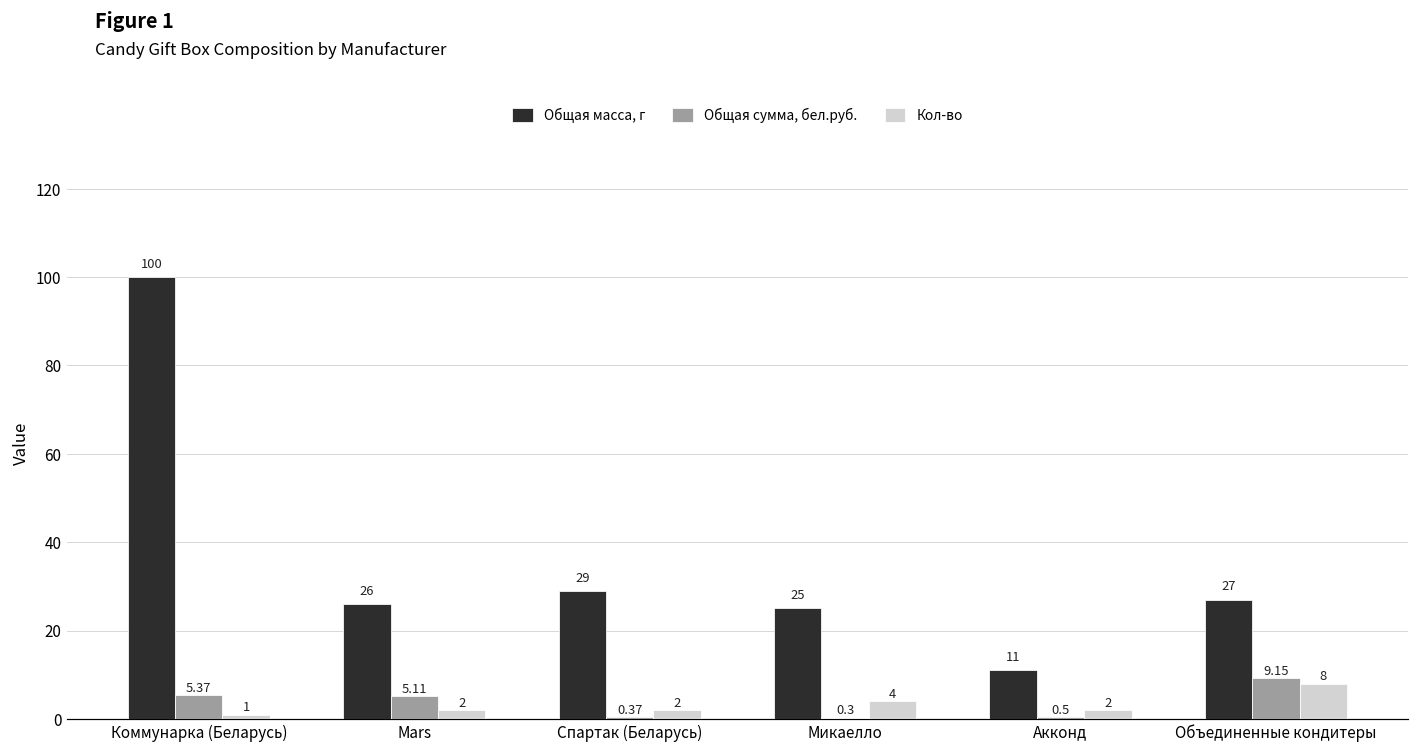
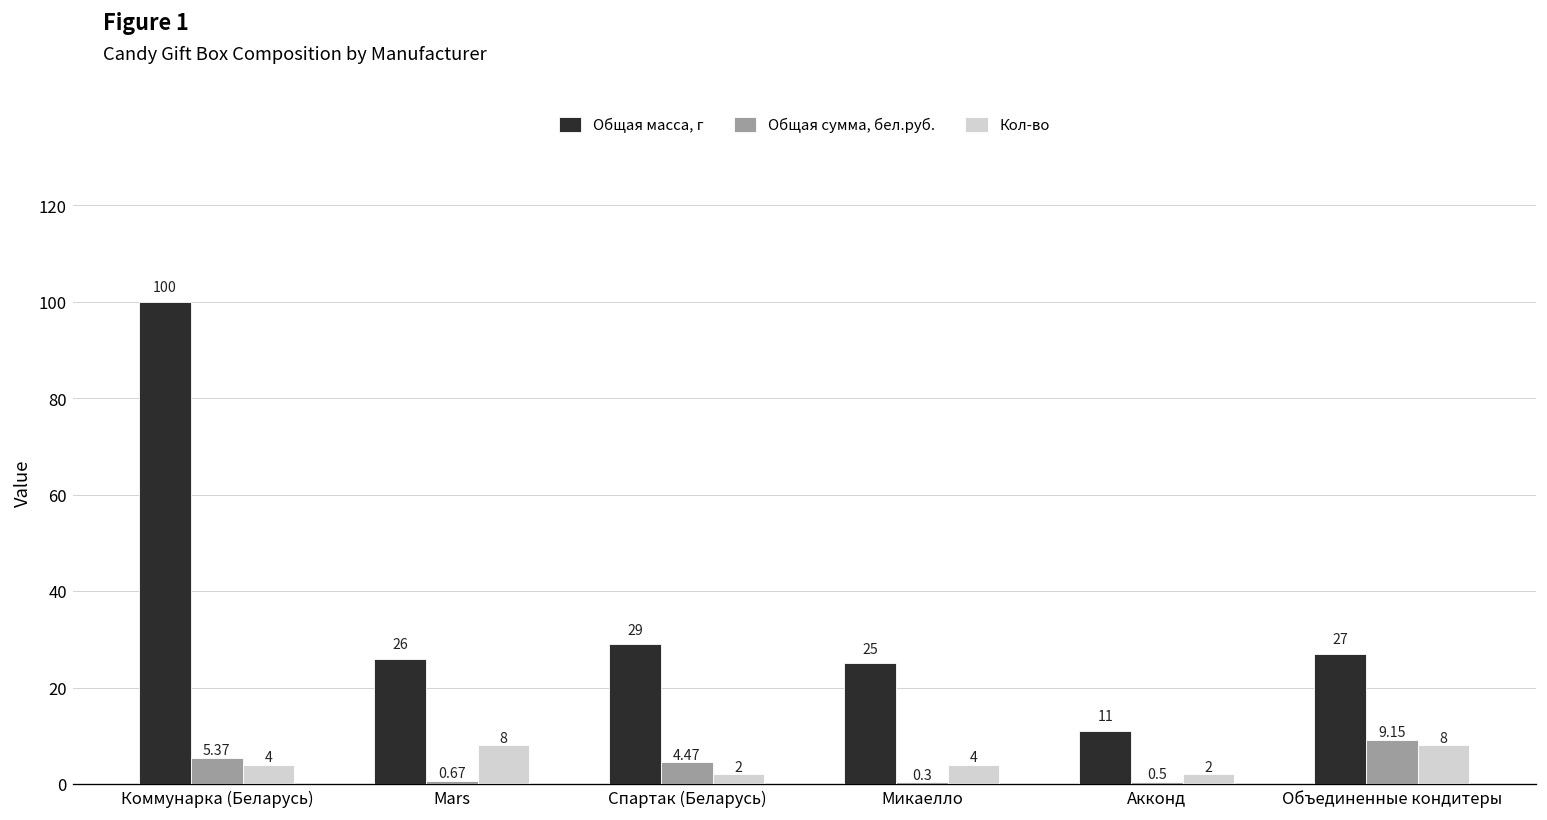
Кол-во, Коммунарка (Беларусь): 1 -> 4
Общая сумма, бел.руб., Mars: 5.11 -> 0.67
Кол-во, Mars: 2 -> 8
Общая сумма, бел.руб., Спартак (Беларусь): 0.37 -> 4.47
